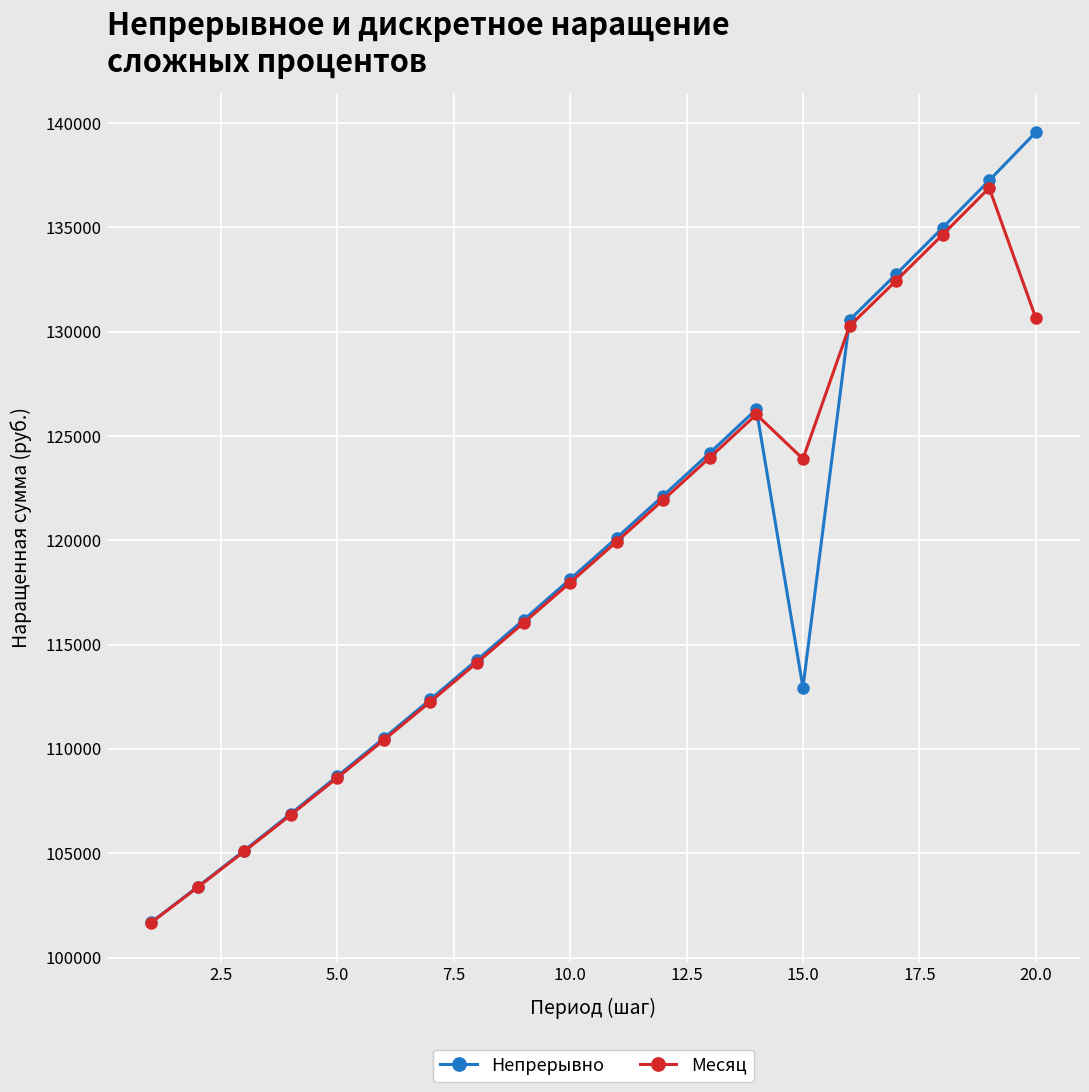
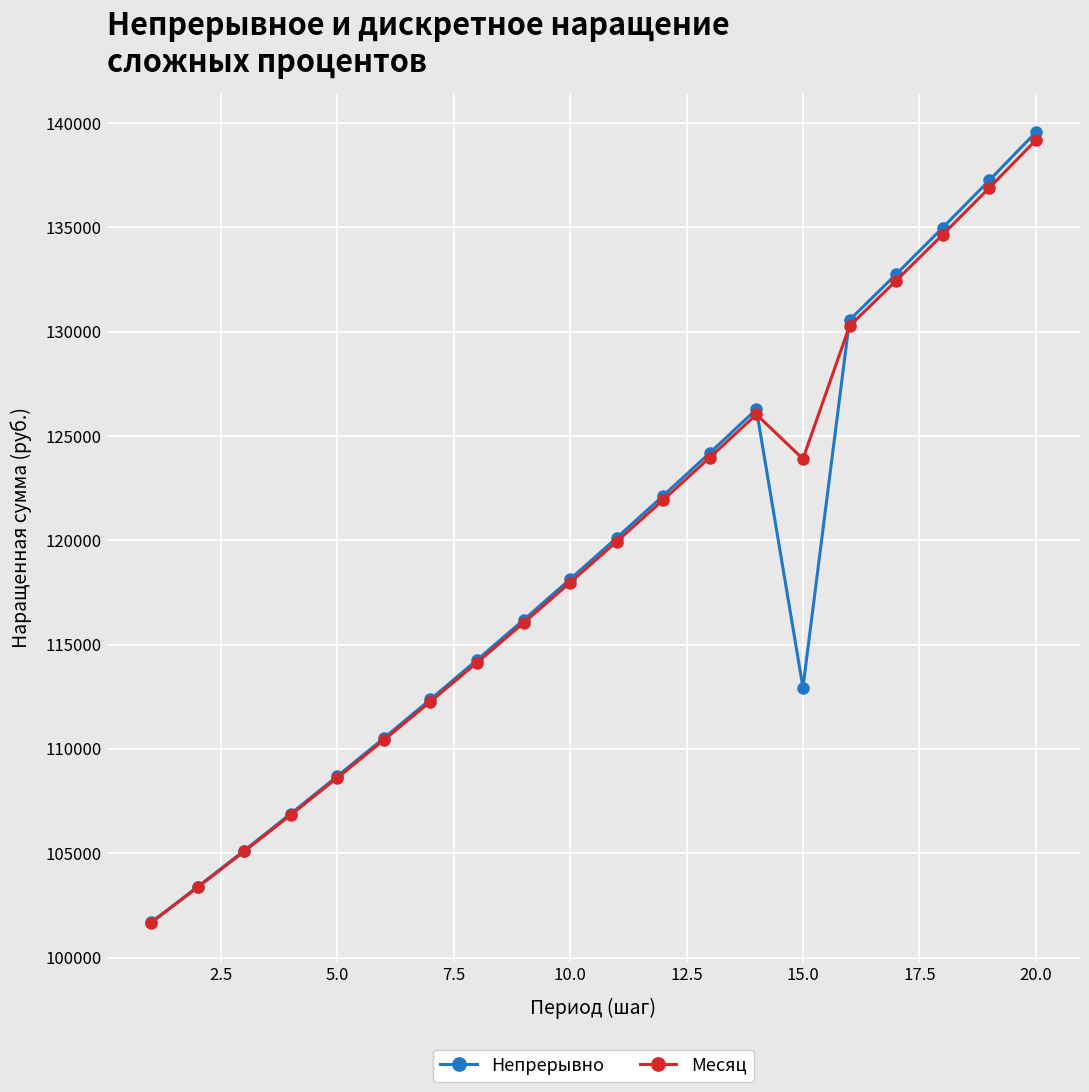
Месяц, 20.0: 130700 -> 139200
